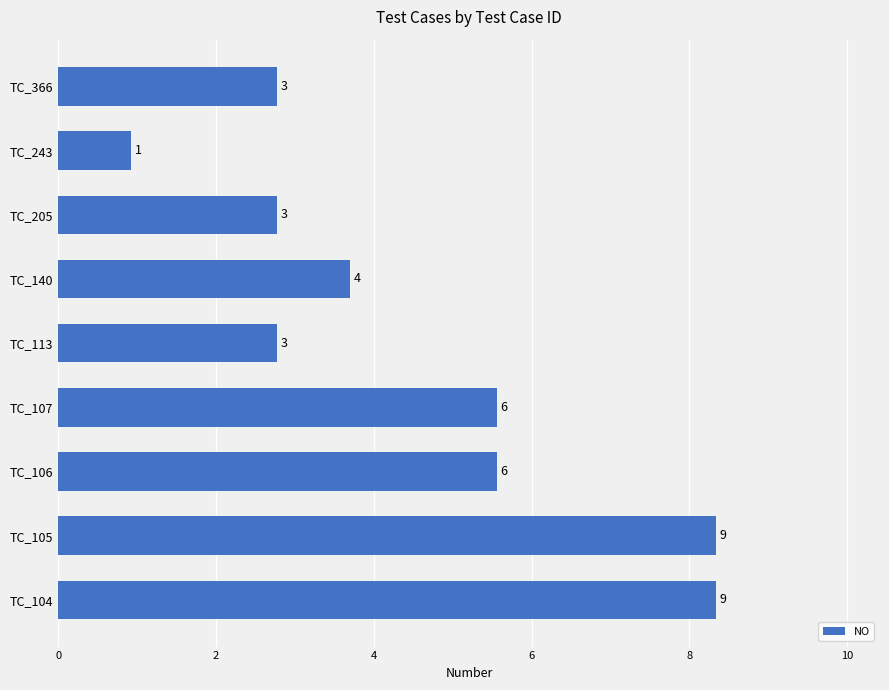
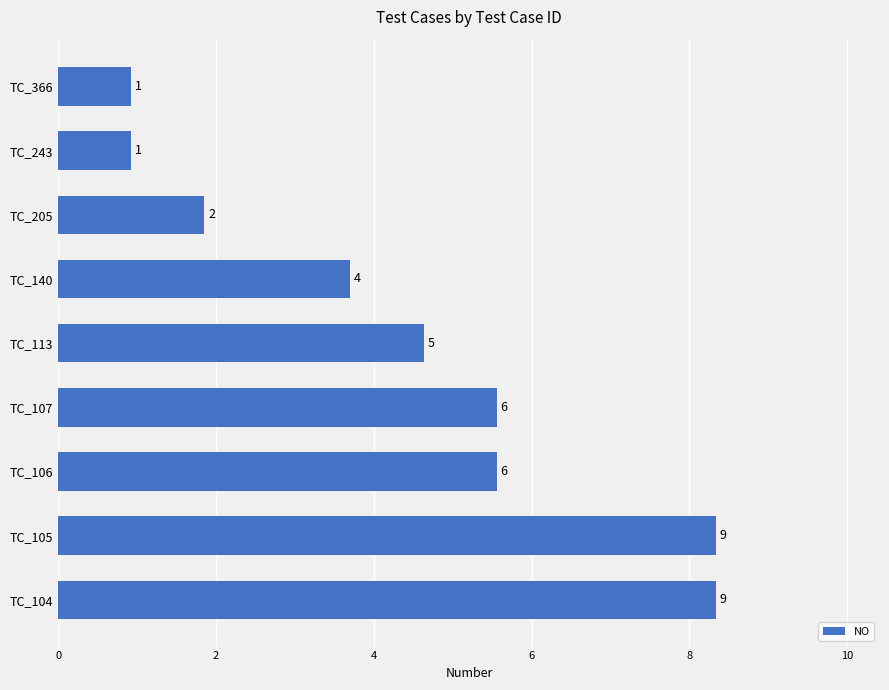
TC_366: 3 -> 1
TC_205: 3 -> 2
TC_113: 3 -> 5
